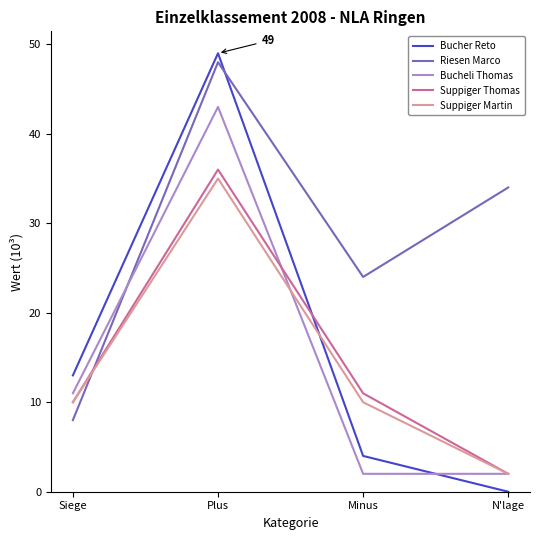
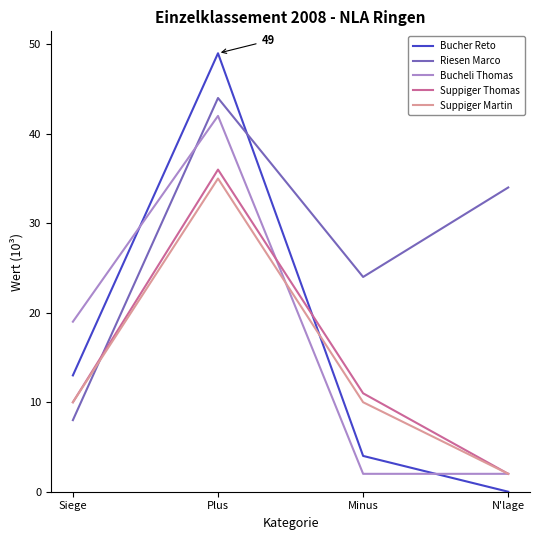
Bucheli Thomas, Siege: 11 -> 19
Riesen Marco, Plus: 48 -> 44
Bucheli Thomas, Plus: 43 -> 42
